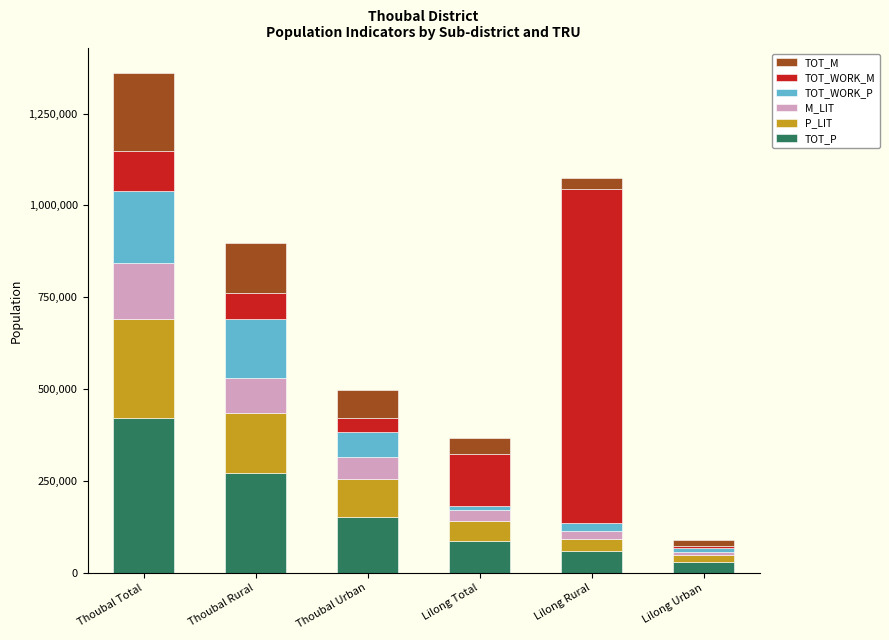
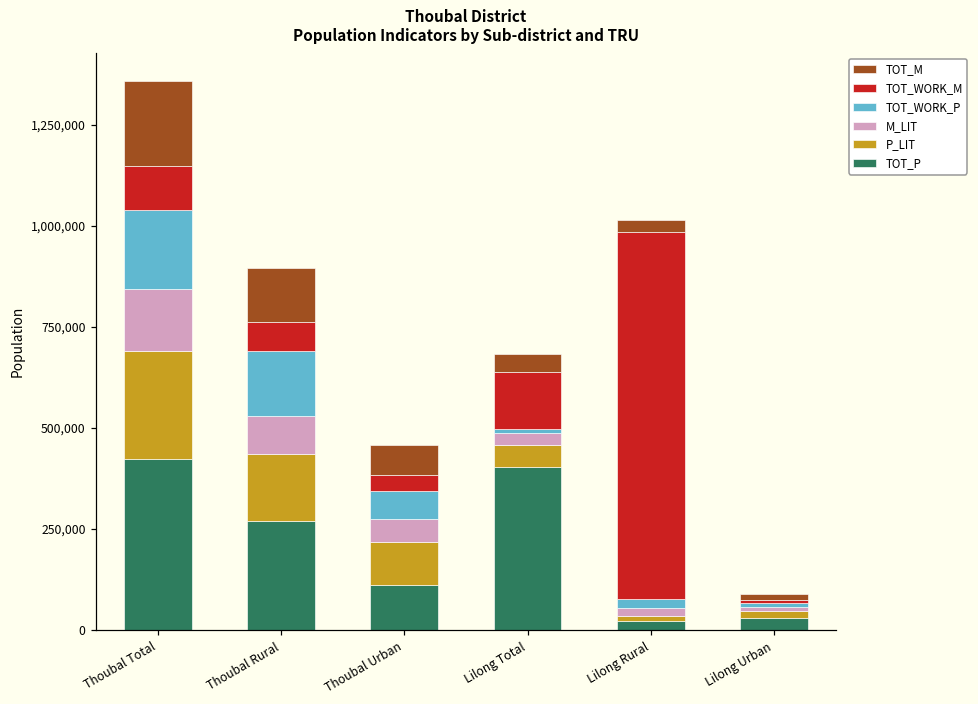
TOT_P, Thoubal Urban: 150,000 -> 110,000
TOT_P, Lilong Total: 90,000 -> 400,000
TOT_P, Lilong Rural: 60,000 -> 20,000
P_LIT, Lilong Rural: 30,000 -> 10,000
